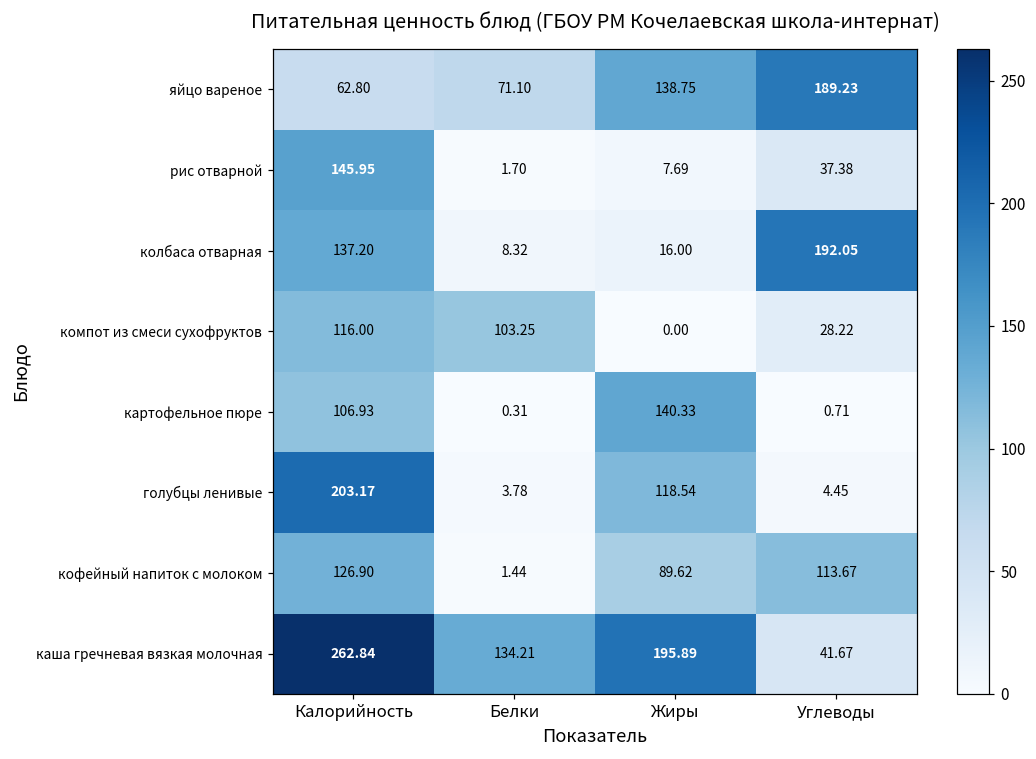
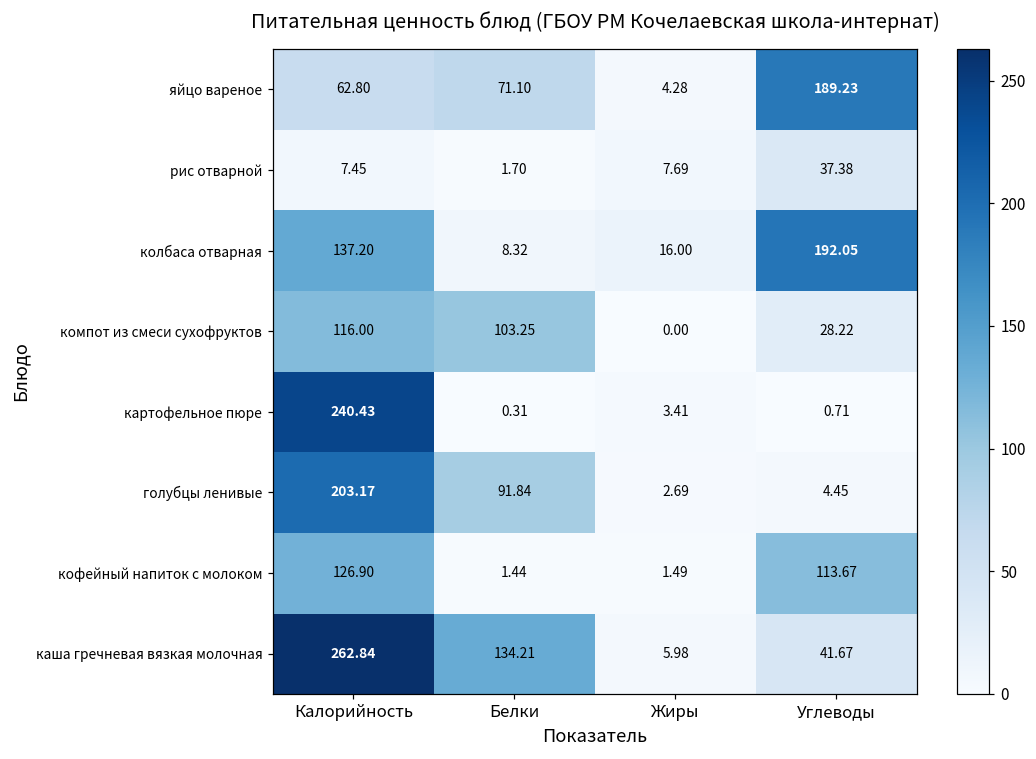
яйцо вареное, Жиры: 138.75 -> 4.28
рис отварной, Калорийность: 145.95 -> 7.45
картофельное пюре, Калорийность: 106.93 -> 240.43
картофельное пюре, Жиры: 140.33 -> 3.41
голубцы ленивые, Белки: 3.78 -> 91.84
голубцы ленивые, Жиры: 118.54 -> 2.69
кофейный напиток с молоком, Жиры: 89.62 -> 1.49
каша гречневая вязкая молочная, Жиры: 195.89 -> 5.98
